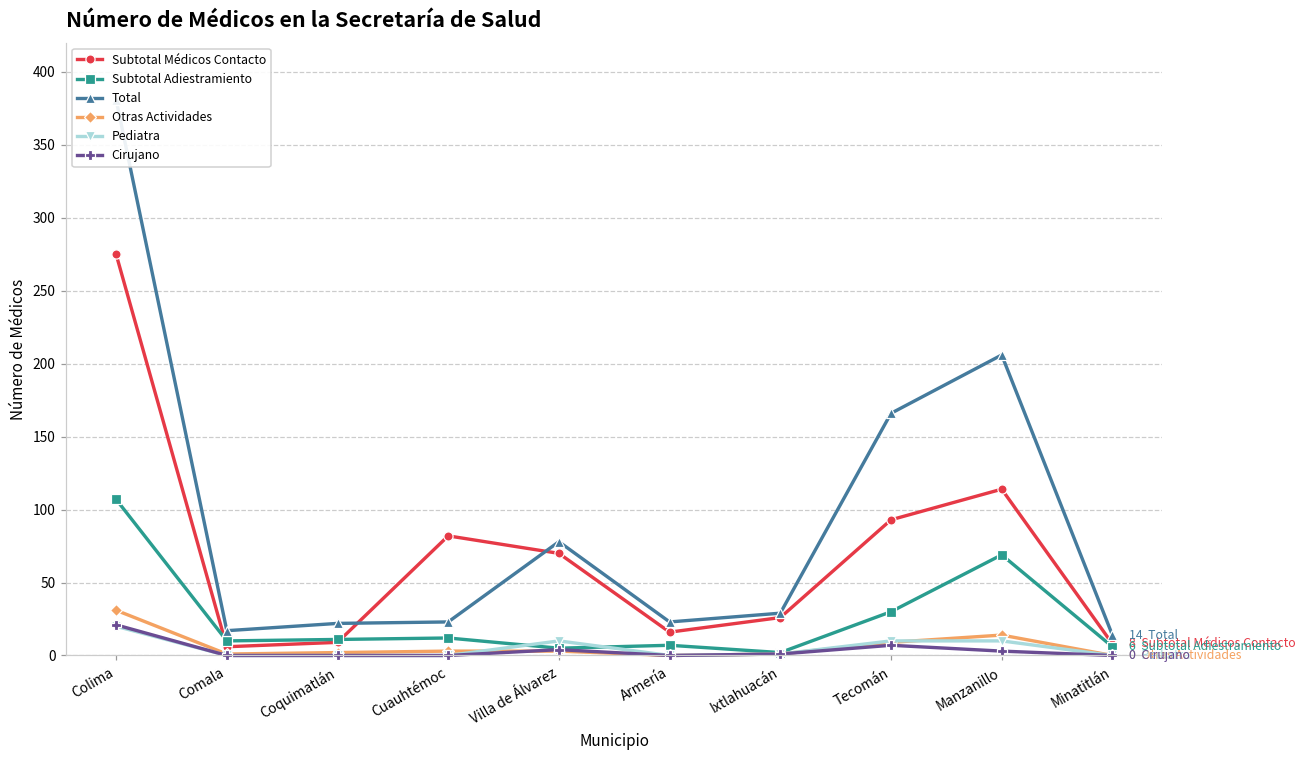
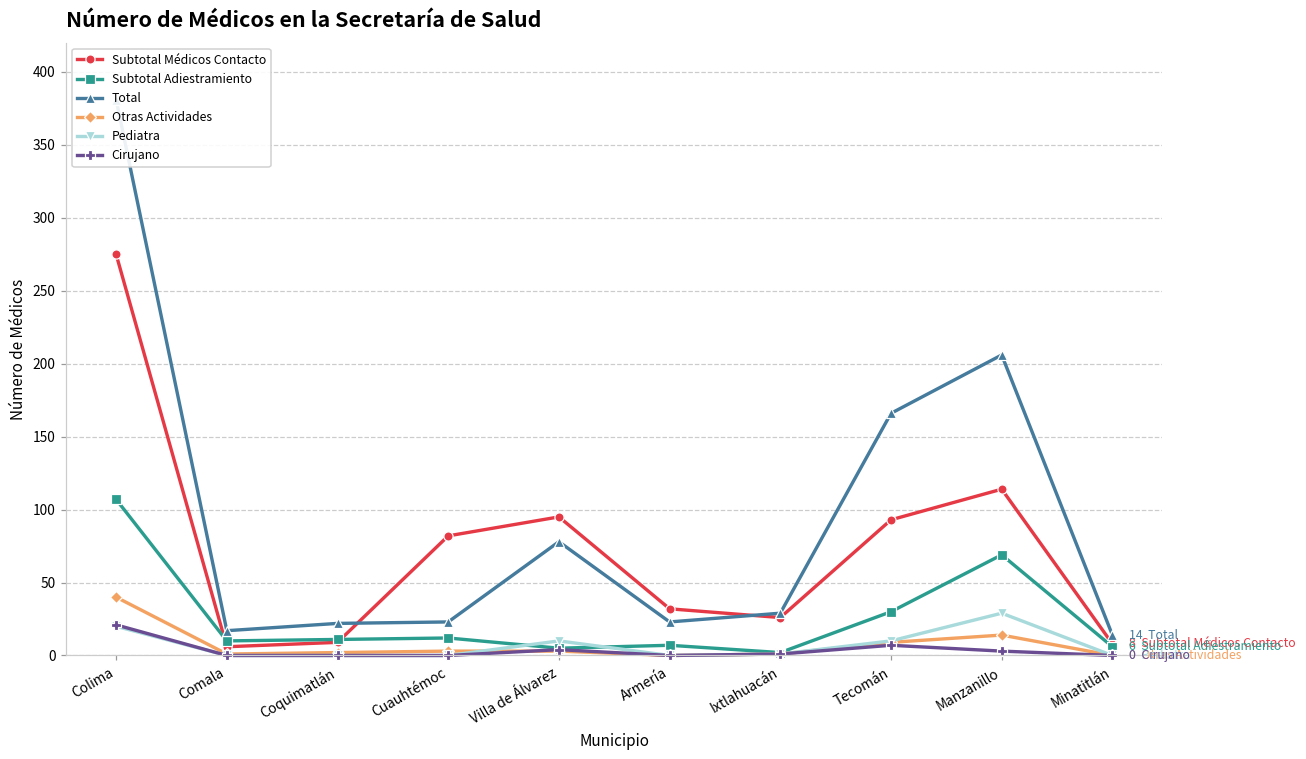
Otras Actividades, Colima: 31 -> 40
Subtotal Médicos Contacto, Villa de Álvarez: 70 -> 95
Subtotal Médicos Contacto, Armería: 16 -> 32
Pediatra, Manzanillo: 10 -> 29
